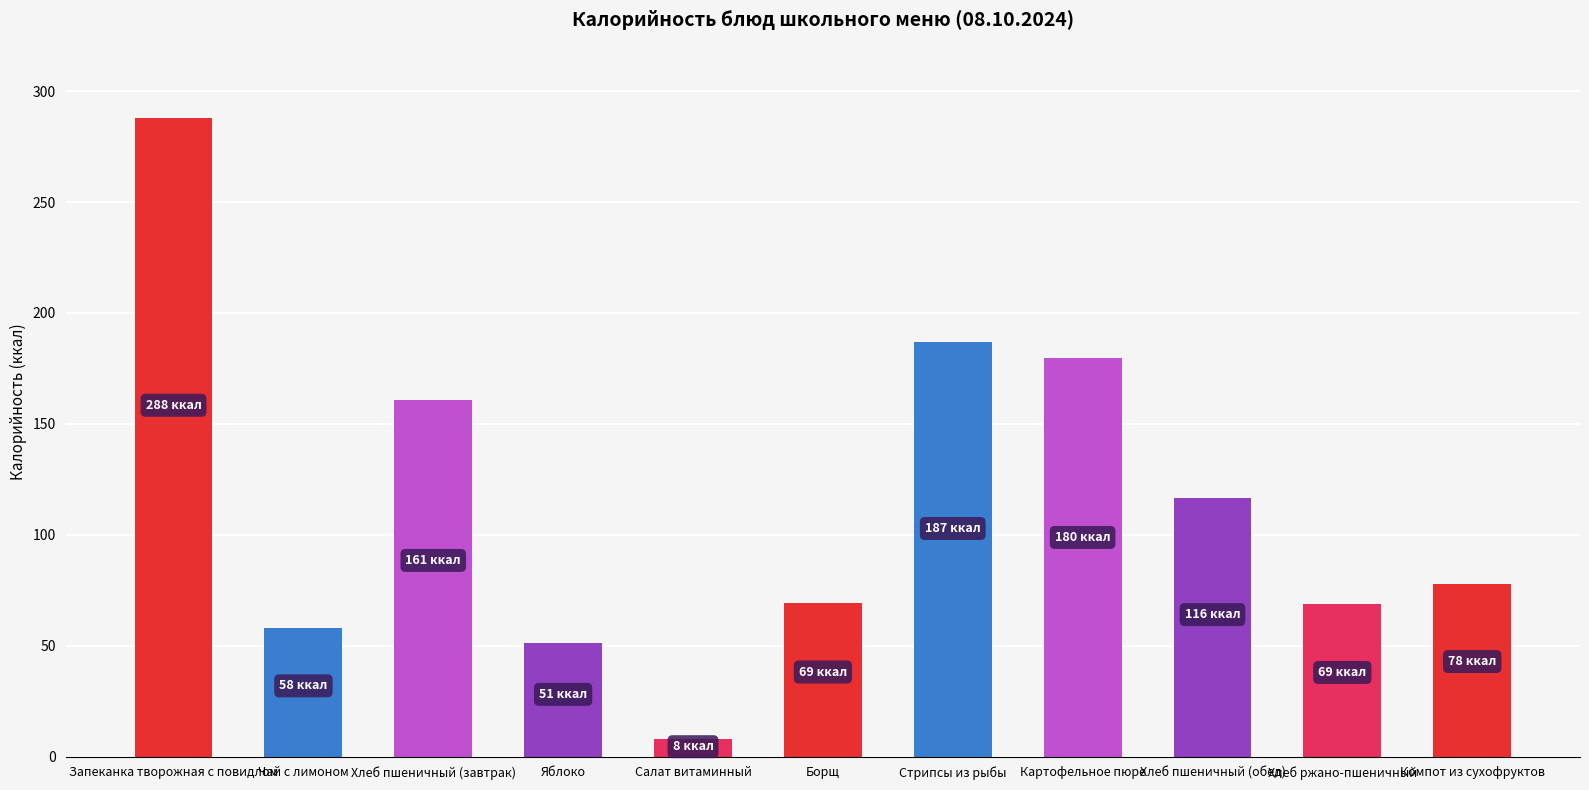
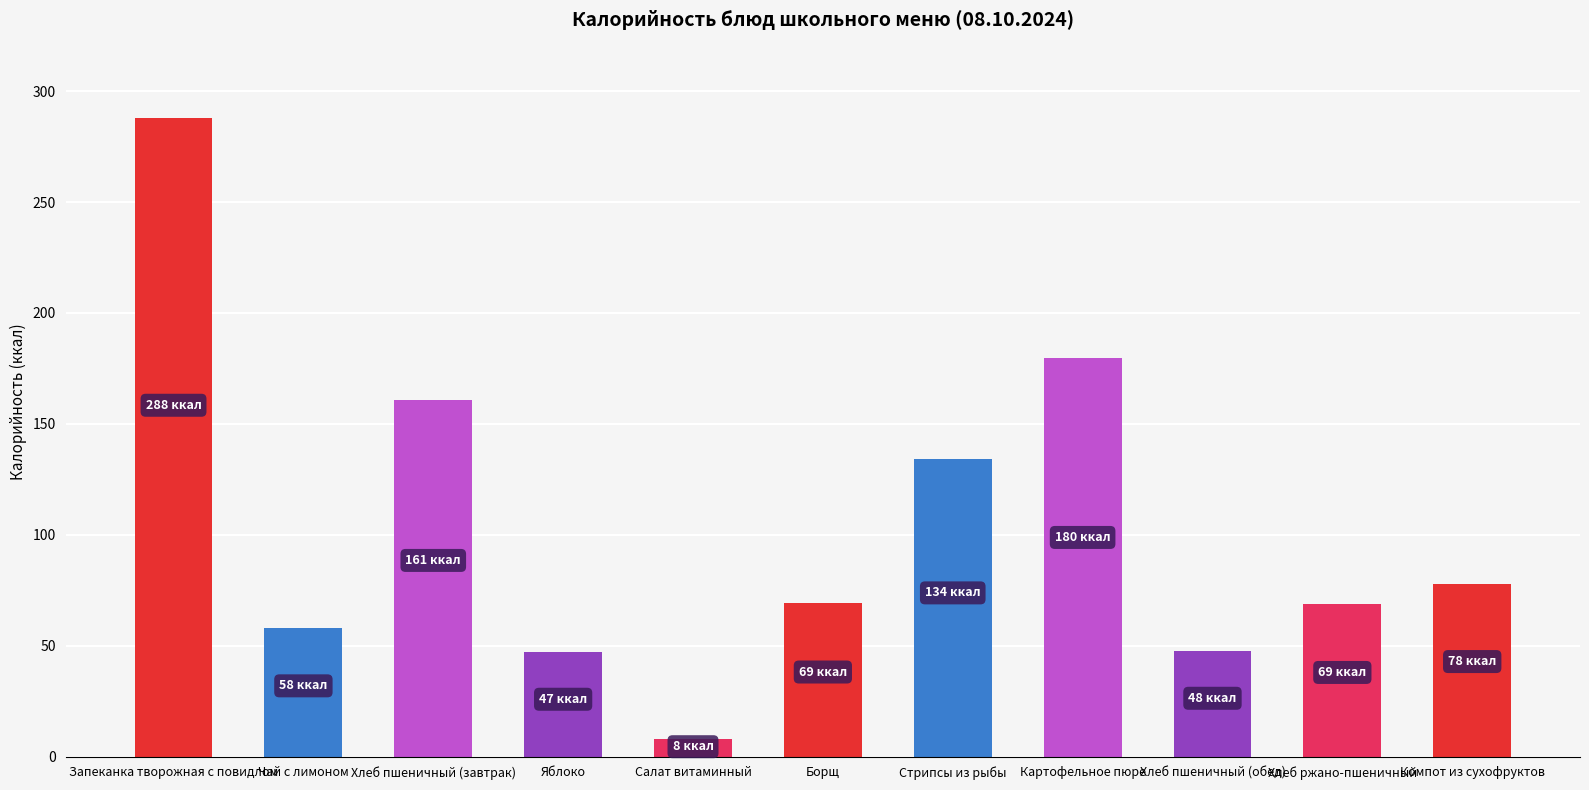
Яблоко: 51 -> 47
Стрипсы из рыбы: 187 -> 134
Хлеб пшеничный (обед): 116 -> 48
